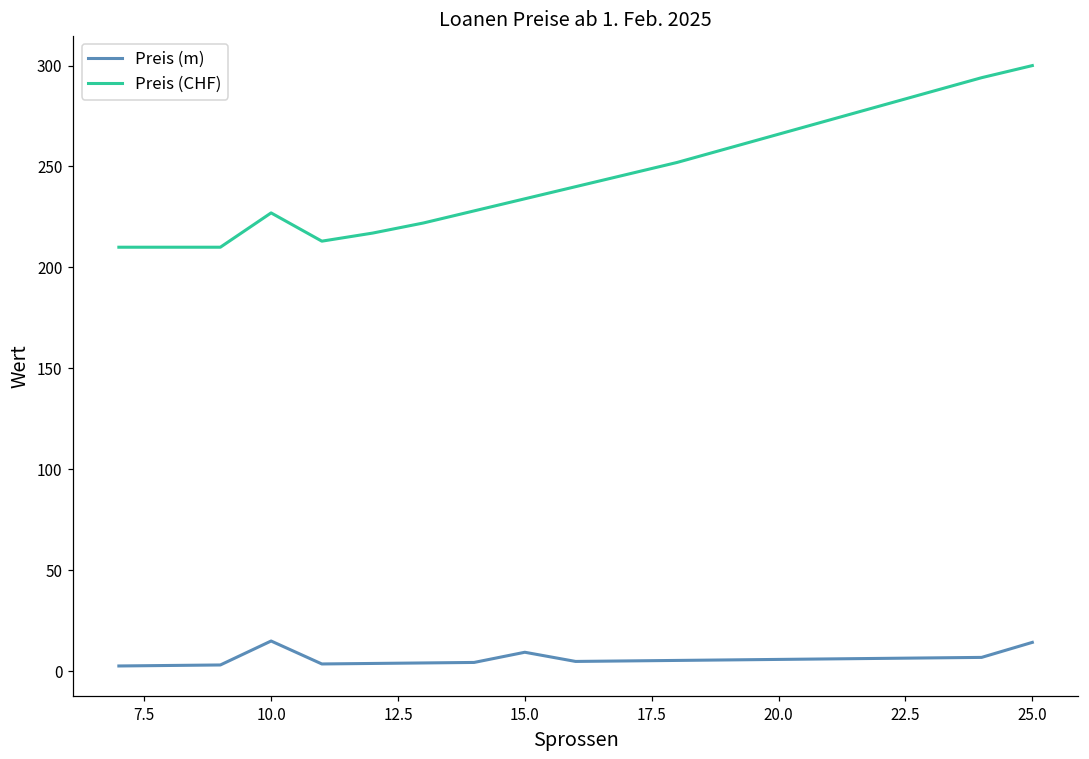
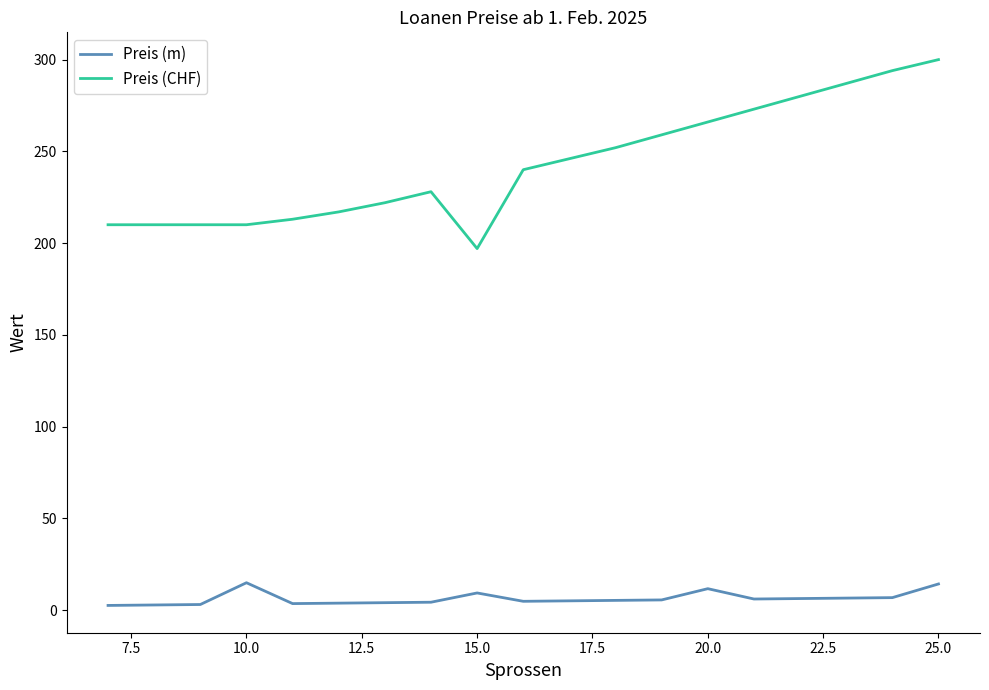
Preis (CHF), 10.0: 227 -> 210
Preis (CHF), 15.0: 234 -> 197
Preis (m), 20.0: 6 -> 12
